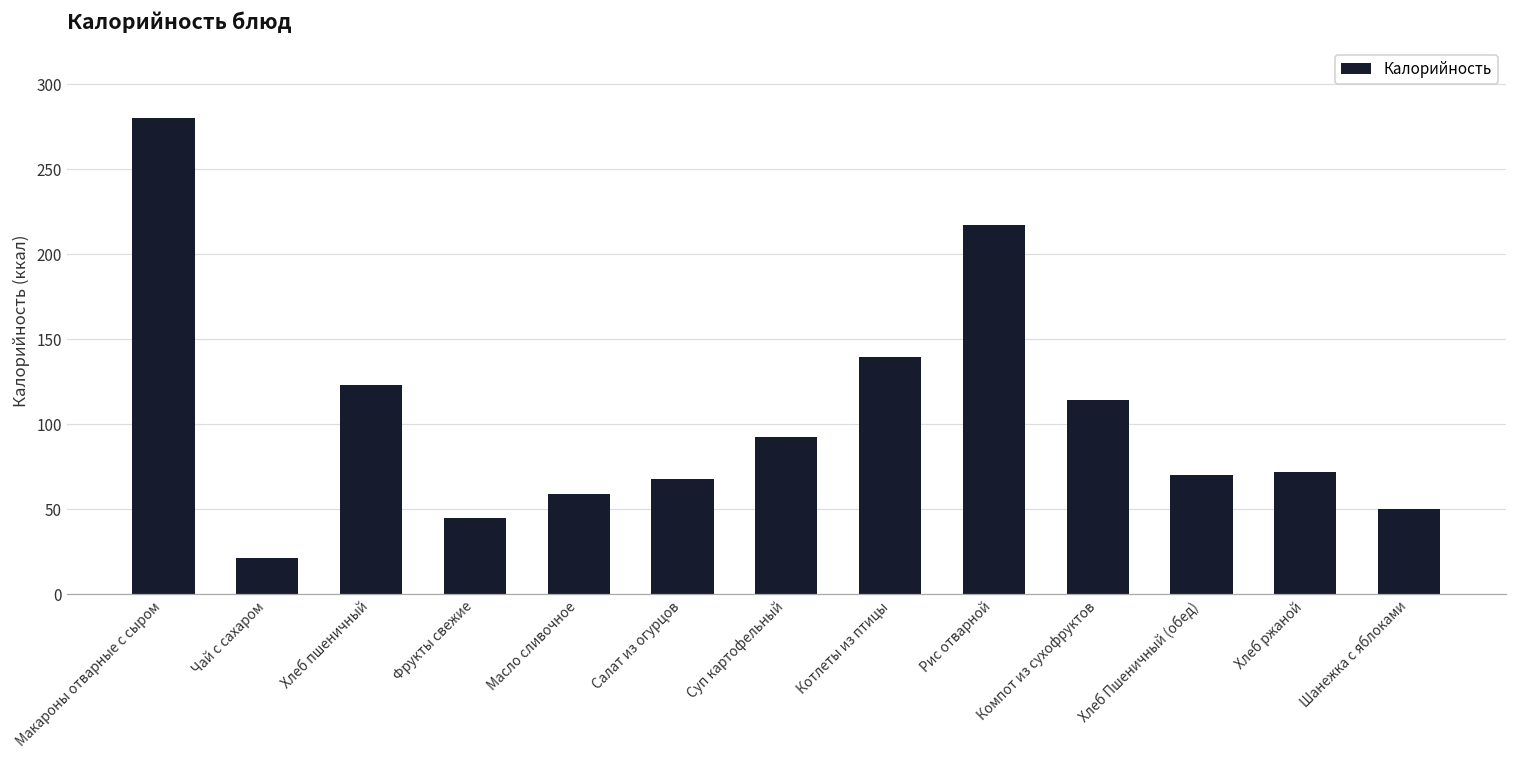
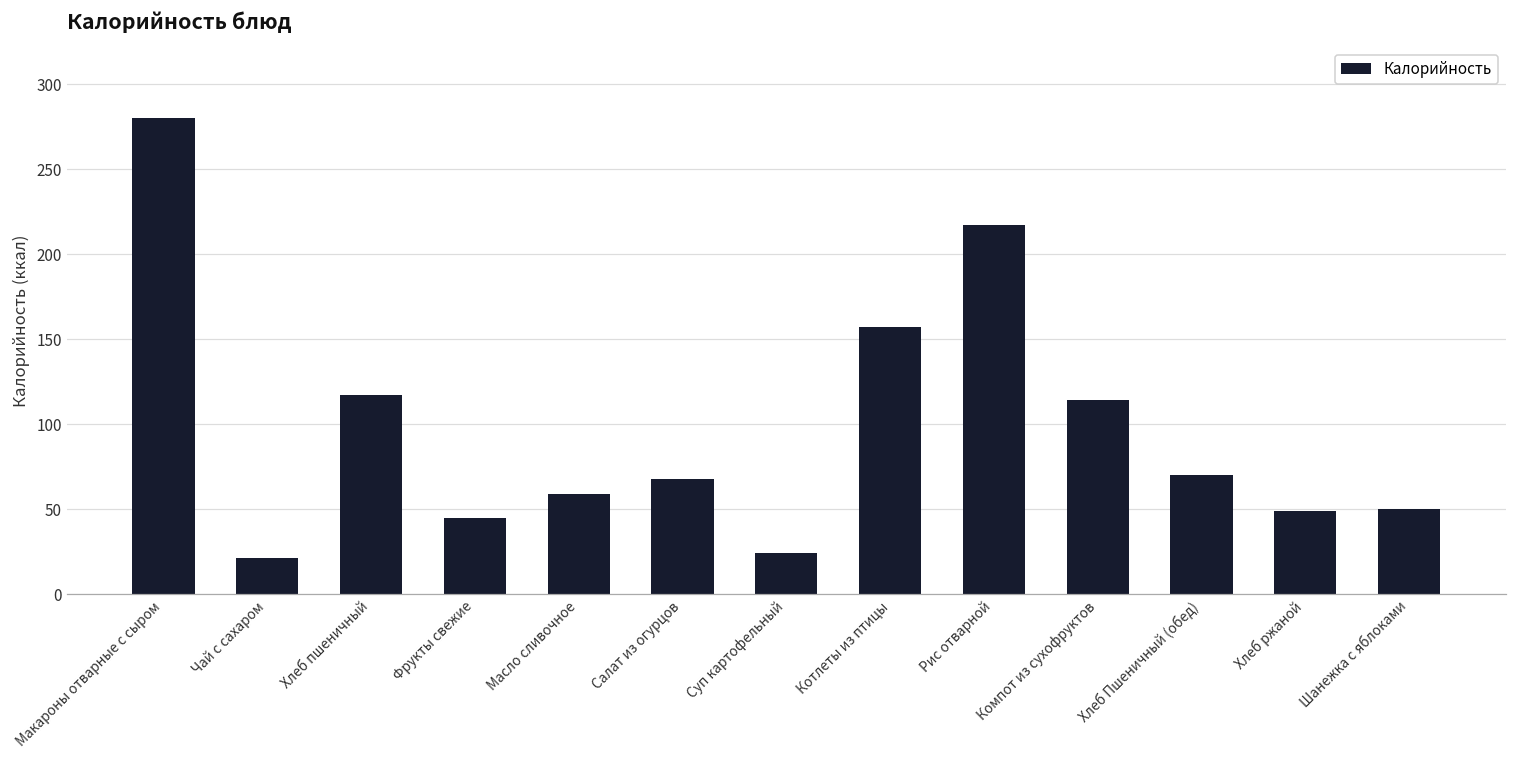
Хлеб пшеничный: 123 -> 117
Суп картофельный: 93 -> 24
Котлеты из птицы: 140 -> 158
Хлеб ржаной: 72 -> 49
